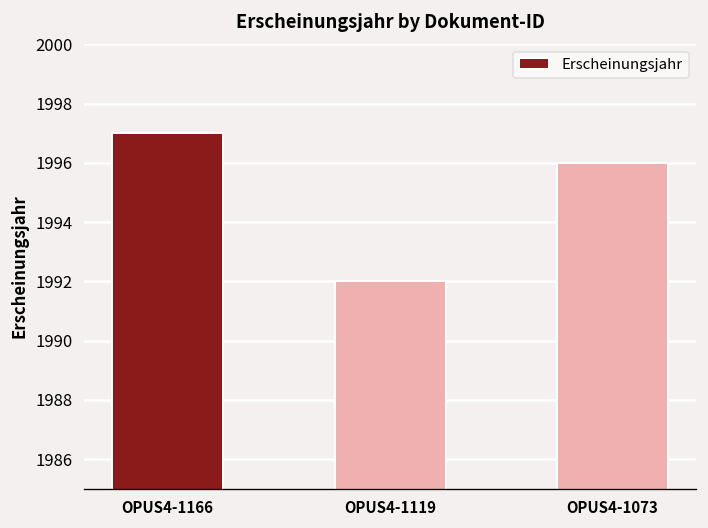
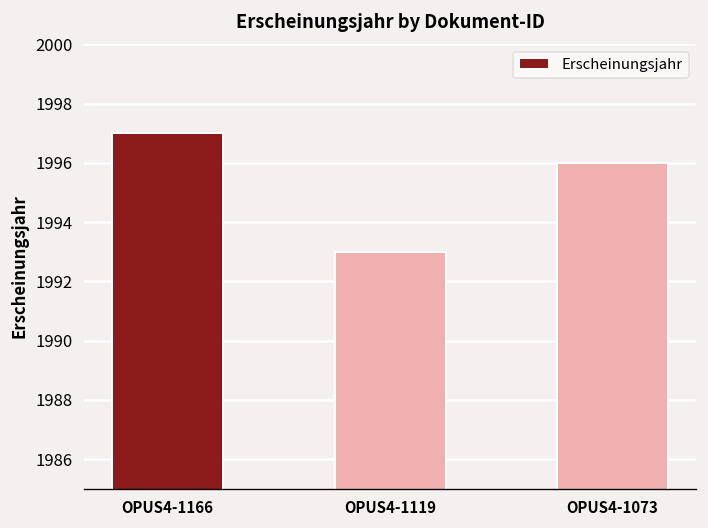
OPUS4-1119: 1992 -> 1993
